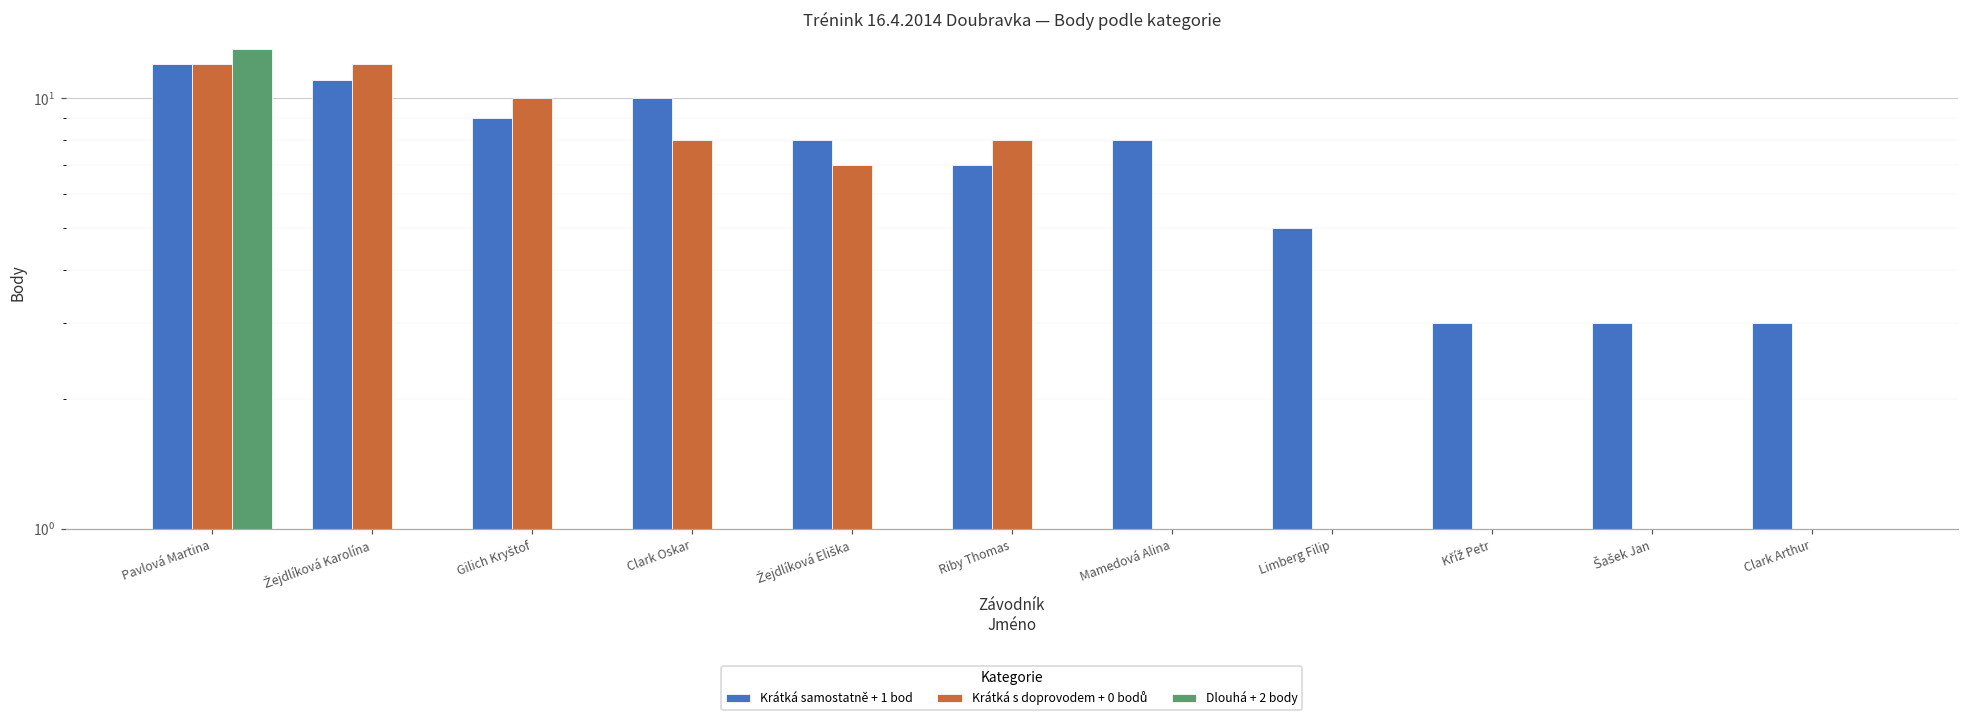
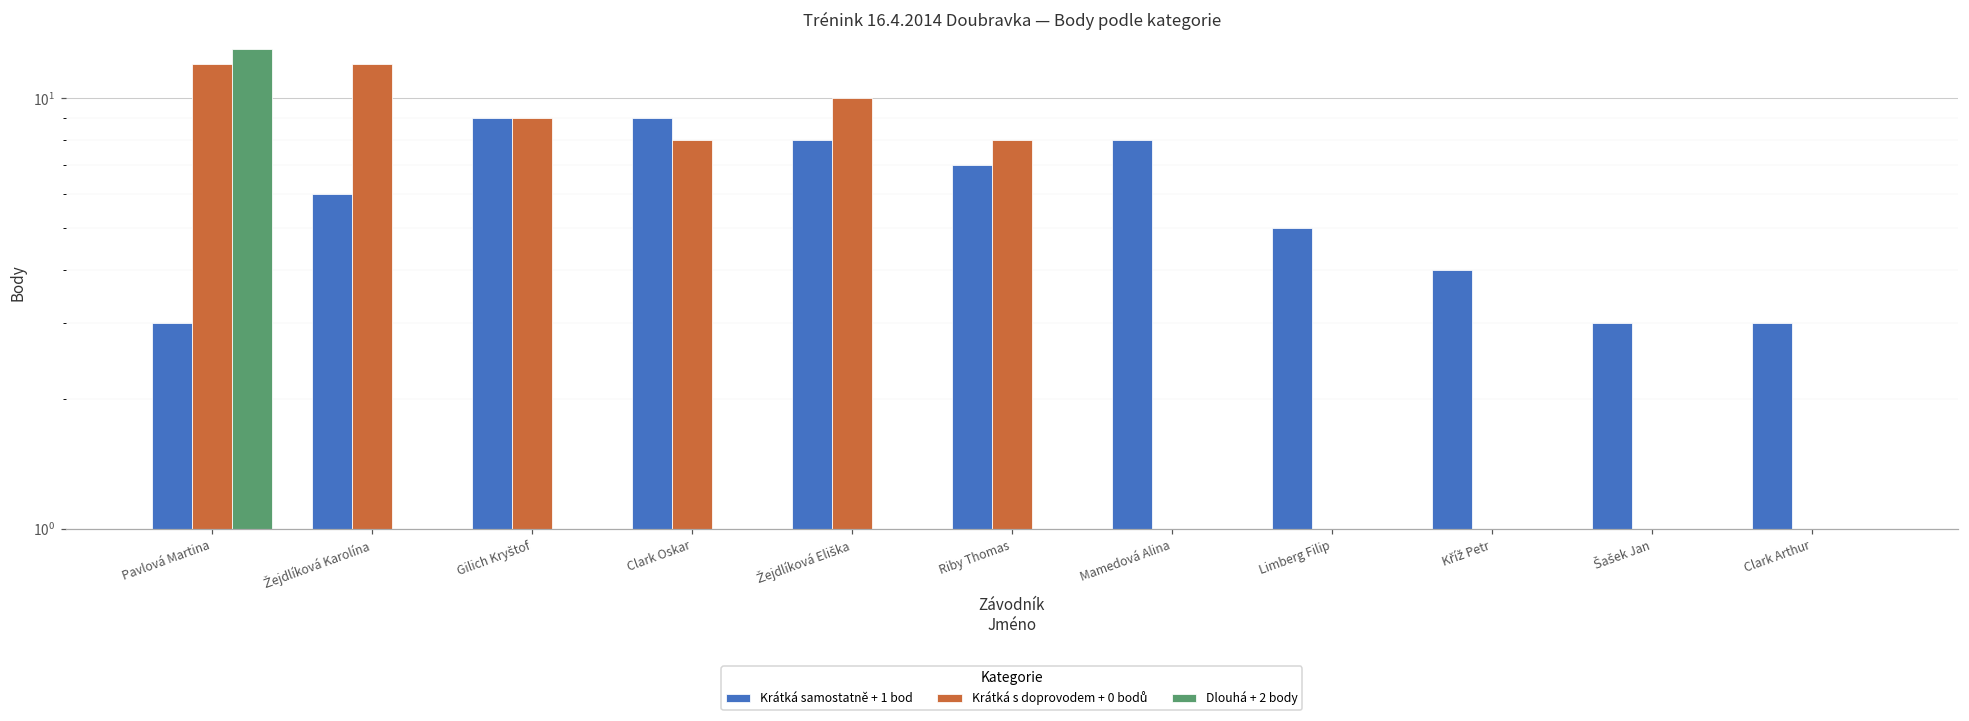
Krátká samostatně + 1 bod, Pavlová Martina: 12 -> 3
Krátká samostatně + 1 bod, Žejdlíková Karolína: 11 -> 6
Krátká s doprovodem + 0 bodů, Gilich Kryštof: 10 -> 9
Krátká samostatně + 1 bod, Clark Oskar: 10 -> 9
Krátká s doprovodem + 0 bodů, Žejdlíková Eliška: 7 -> 10
Krátká samostatně + 1 bod, Kříž Petr: 3 -> 4
